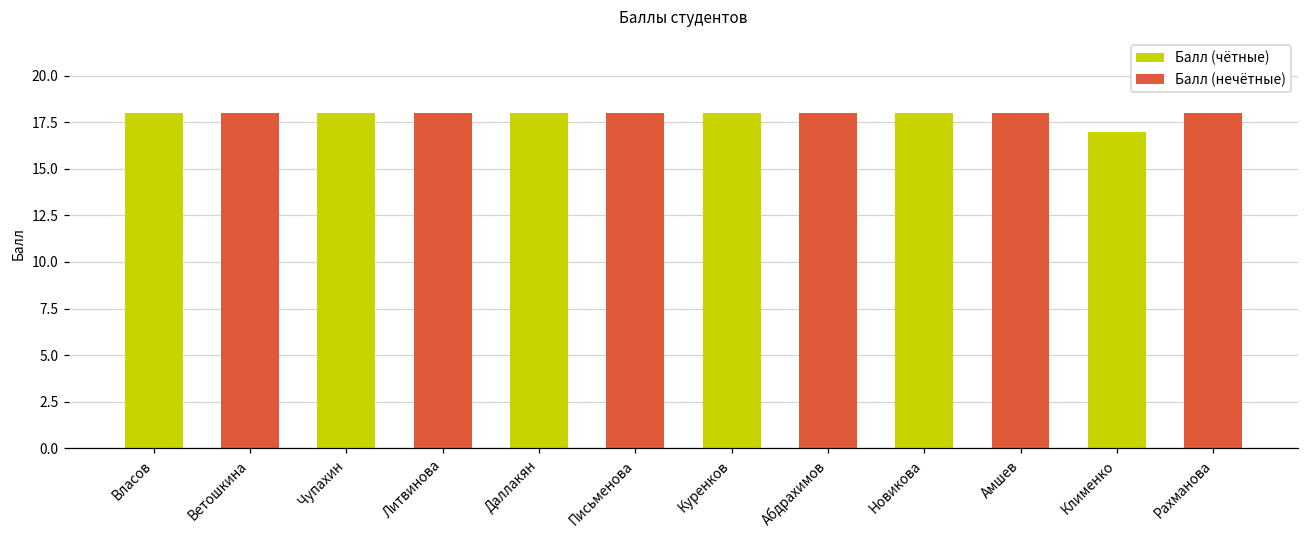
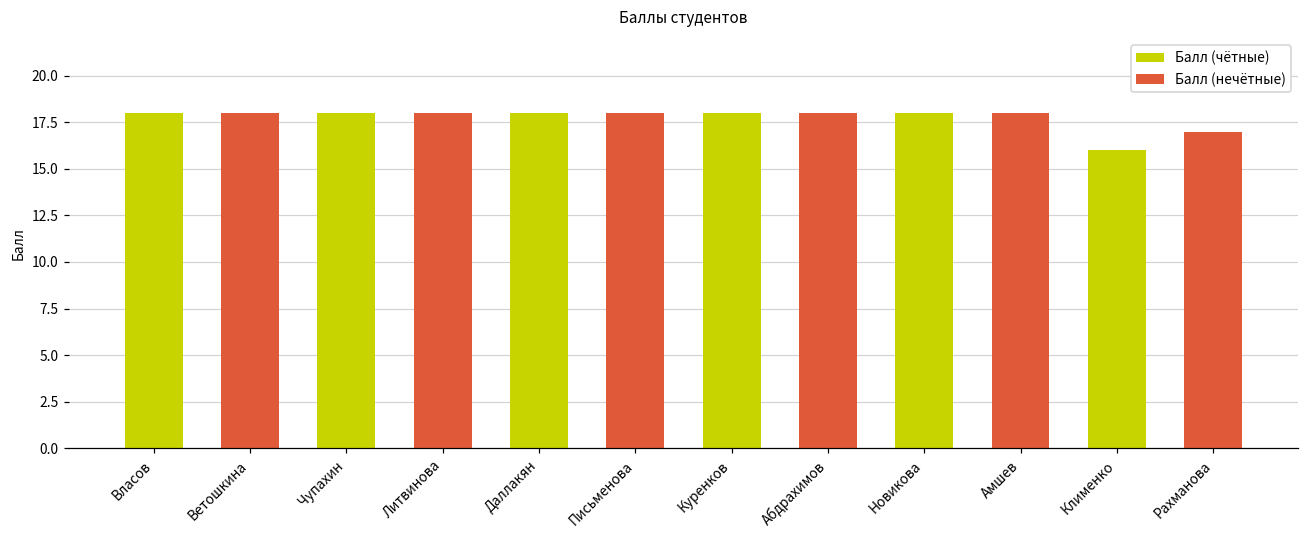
Клименко: 17 -> 16
Рахманова: 18 -> 17
